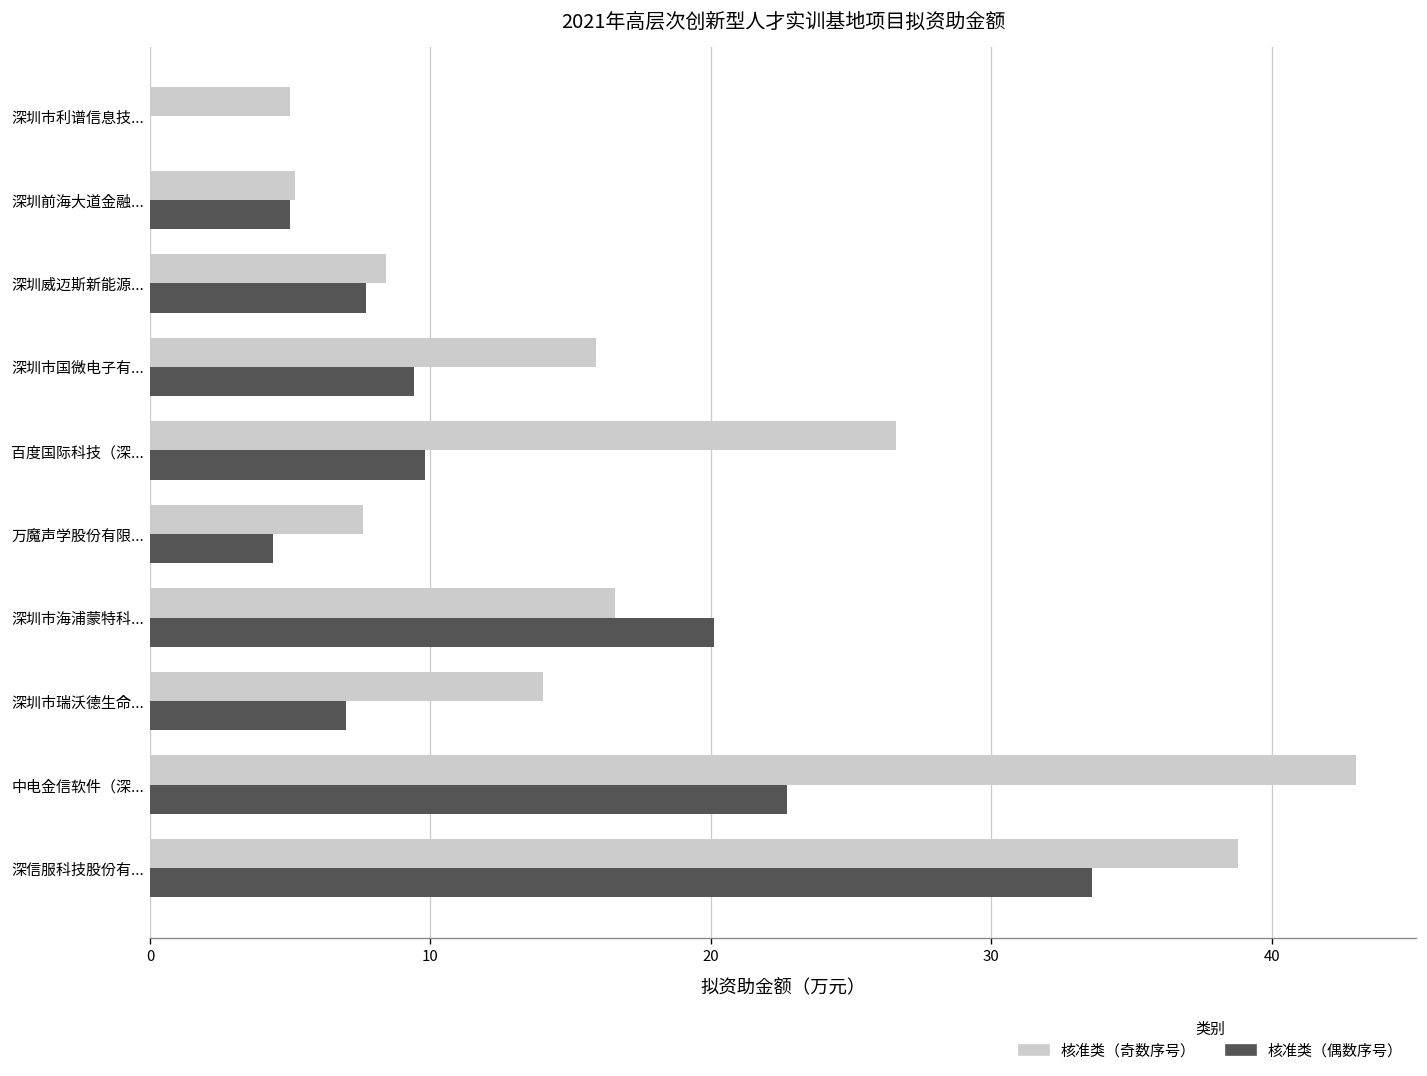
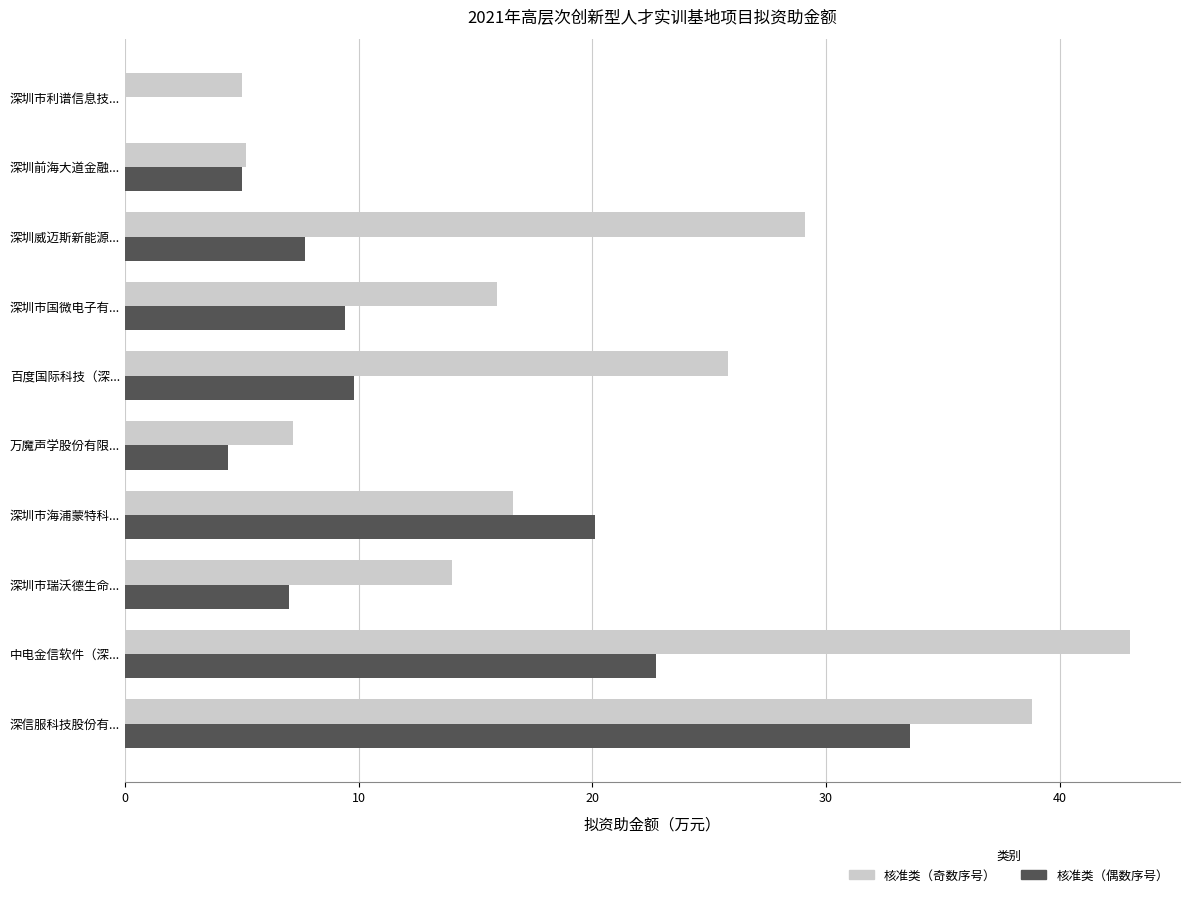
核准类（奇数序号）, 深圳威迈斯新能源...: 8.4 -> 29.1
核准类（奇数序号）, 百度国际科技（深...: 26.6 -> 25.8
核准类（奇数序号）, 万魔声学股份有限...: 7.6 -> 7.2
